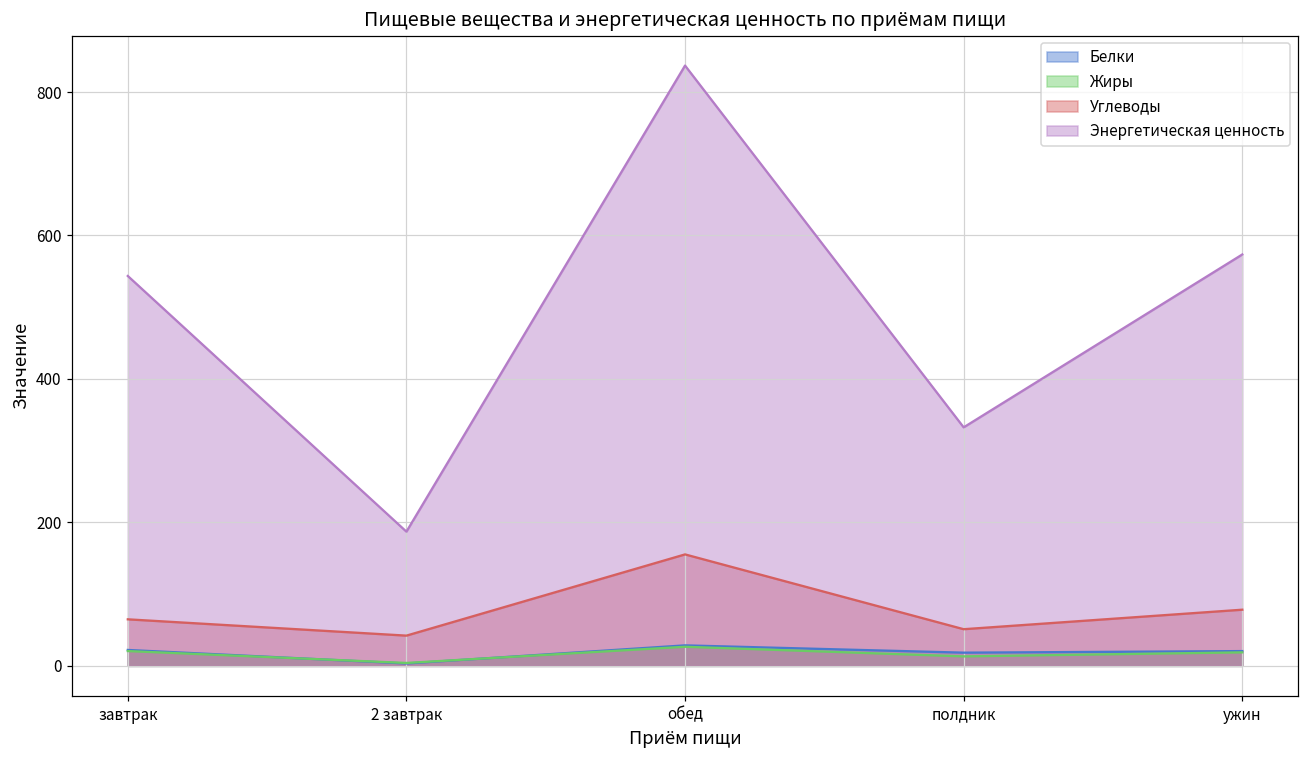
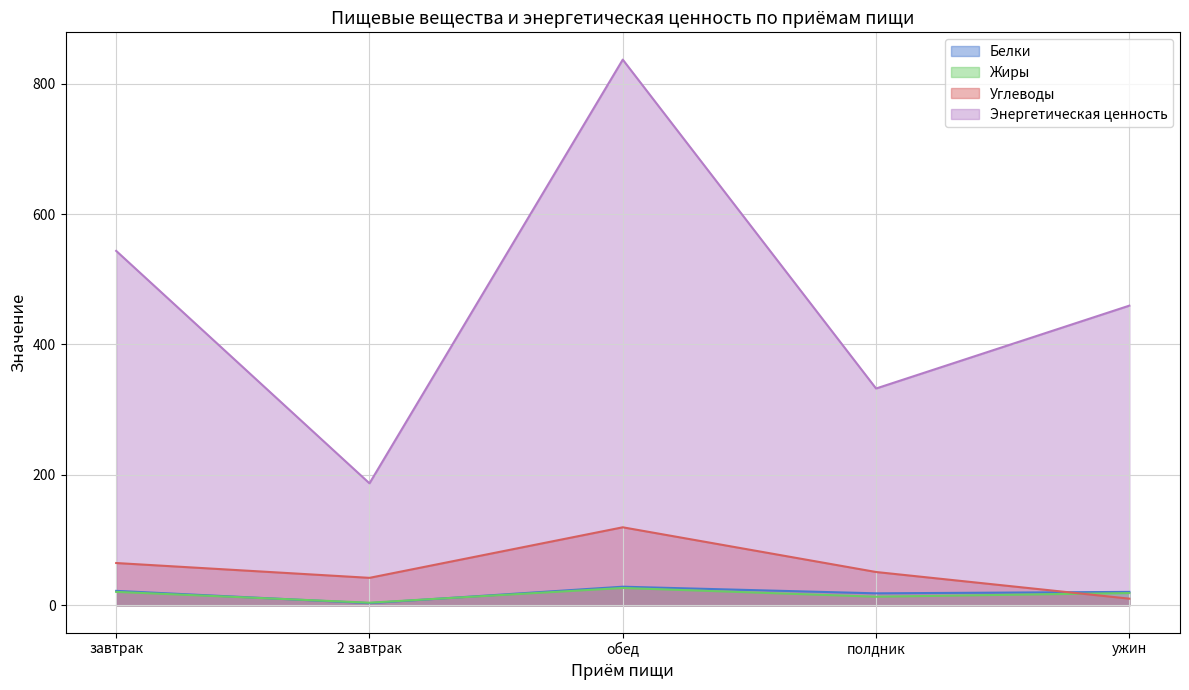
Углеводы, обед: 160 -> 120
Углеводы, ужин: 80 -> 10
Энергетическая ценность, ужин: 570 -> 460
